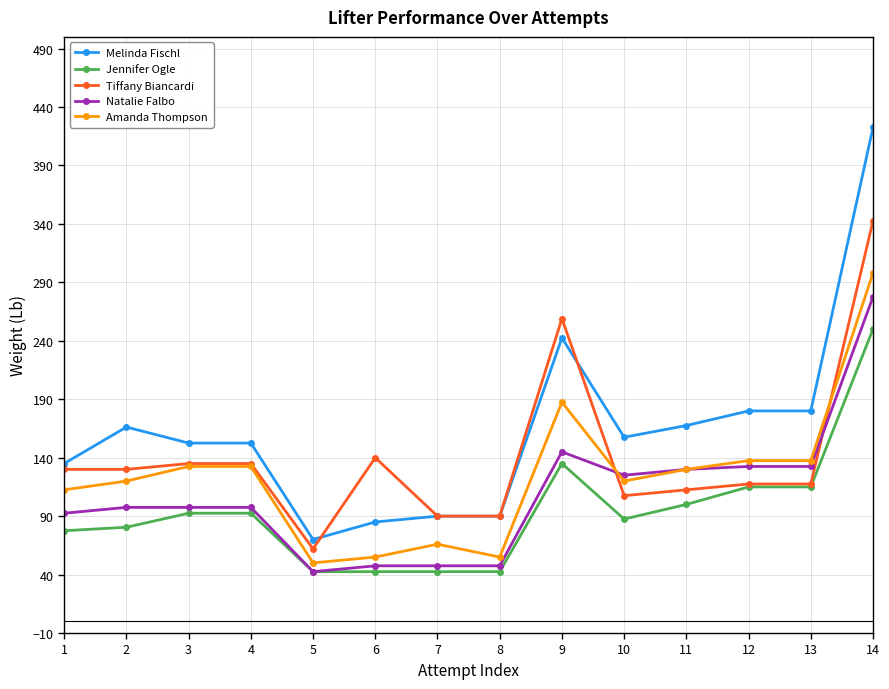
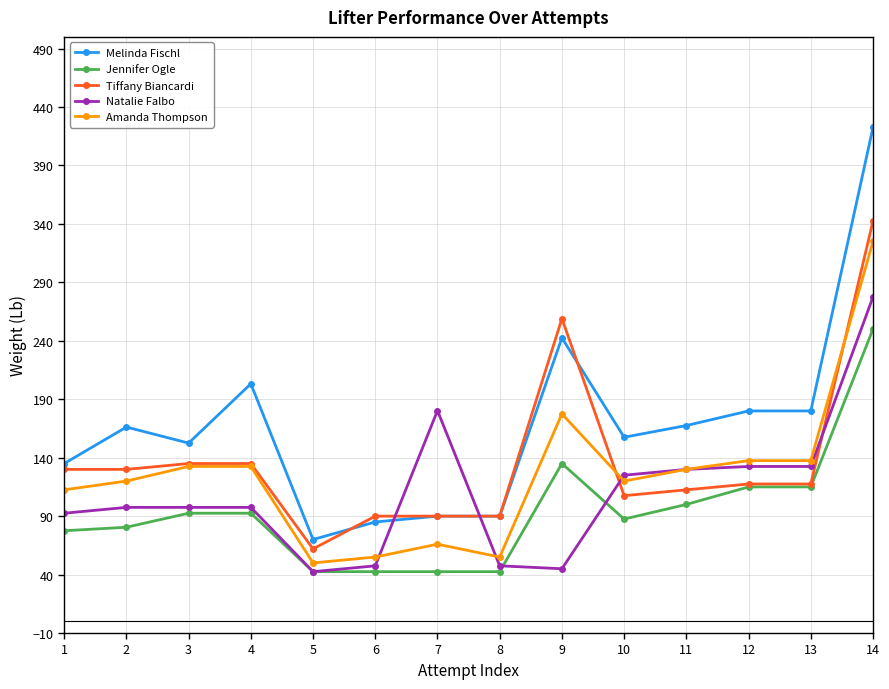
Melinda Fischl, 4: 153 -> 203
Tiffany Biancardi, 6: 140 -> 90
Natalie Falbo, 7: 48 -> 180
Natalie Falbo, 9: 145 -> 45
Amanda Thompson, 9: 188 -> 178
Amanda Thompson, 14: 298 -> 325
